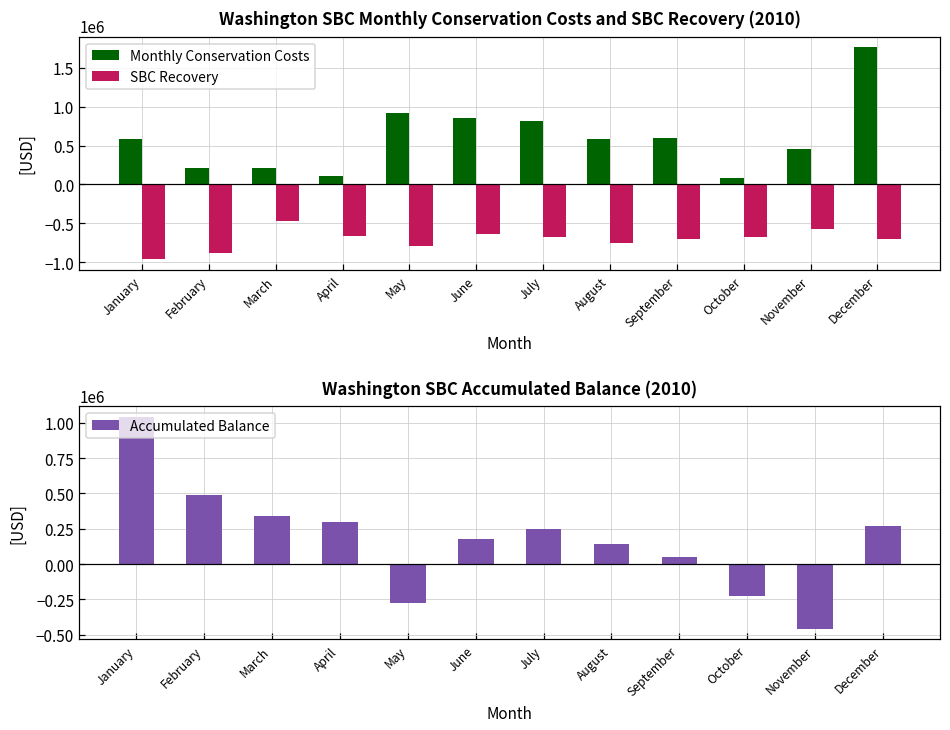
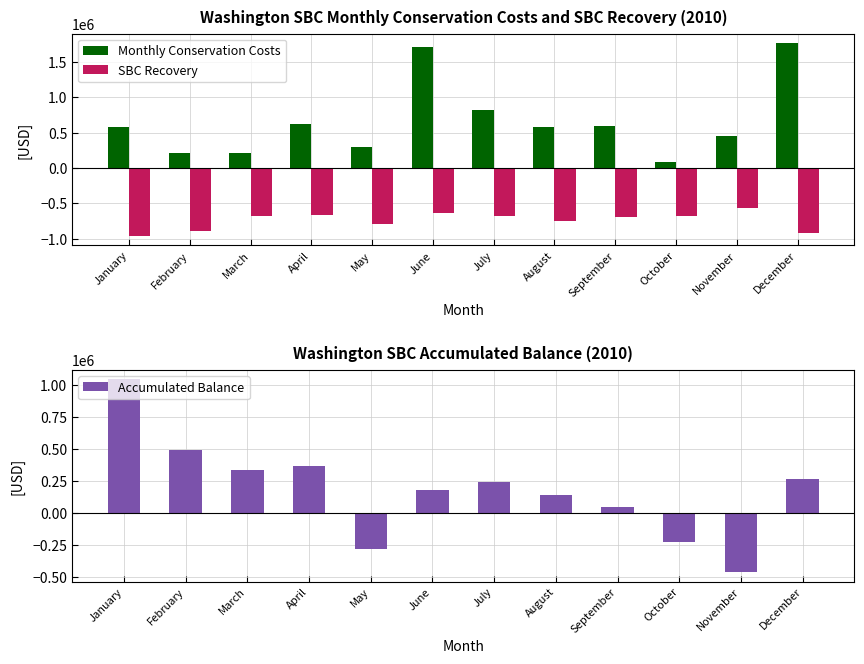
Washington SBC Monthly Conservation Costs and SBC Recovery (2010), SBC Recovery, March: -500000 -> -700000
Washington SBC Monthly Conservation Costs and SBC Recovery (2010), Monthly Conservation Costs, April: 100000 -> 600000
Washington SBC Monthly Conservation Costs and SBC Recovery (2010), Monthly Conservation Costs, May: 900000 -> 300000
Washington SBC Monthly Conservation Costs and SBC Recovery (2010), Monthly Conservation Costs, June: 900000 -> 1700000
Washington SBC Monthly Conservation Costs and SBC Recovery (2010), SBC Recovery, December: -700000 -> -900000
Washington SBC Accumulated Balance (2010), April: 300000 -> 370000
